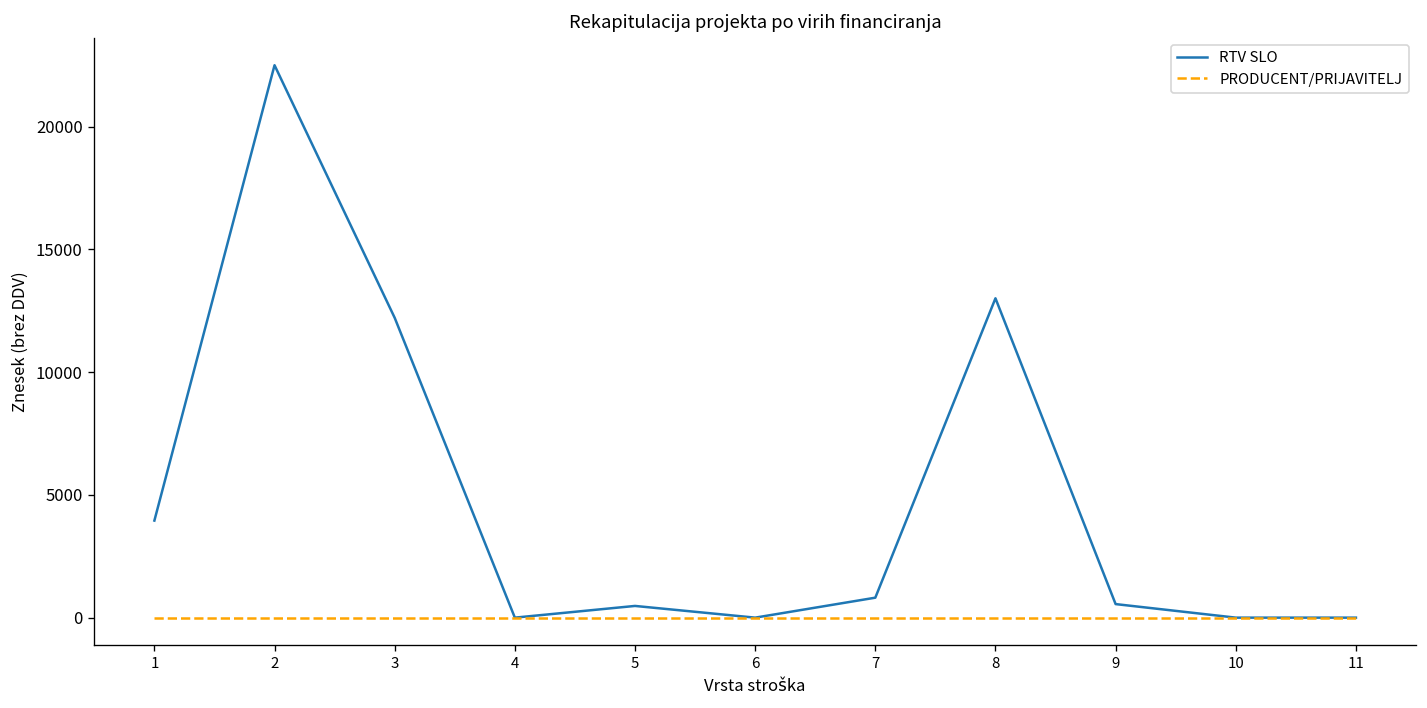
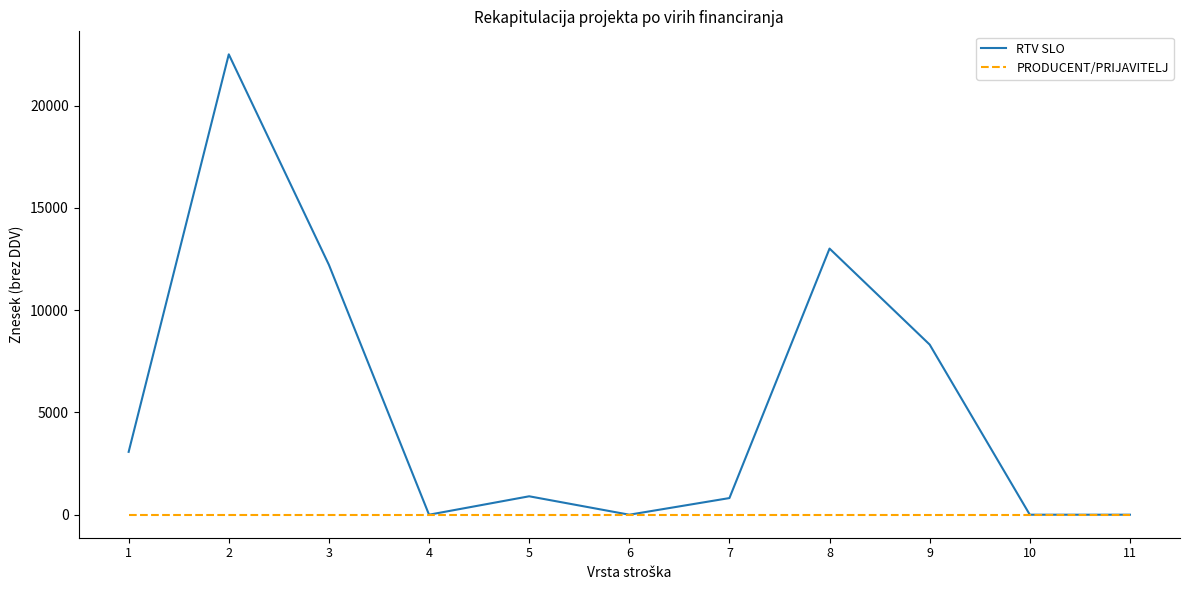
RTV SLO, 1: 4000 -> 3100
RTV SLO, 5: 500 -> 900
RTV SLO, 9: 600 -> 8300
